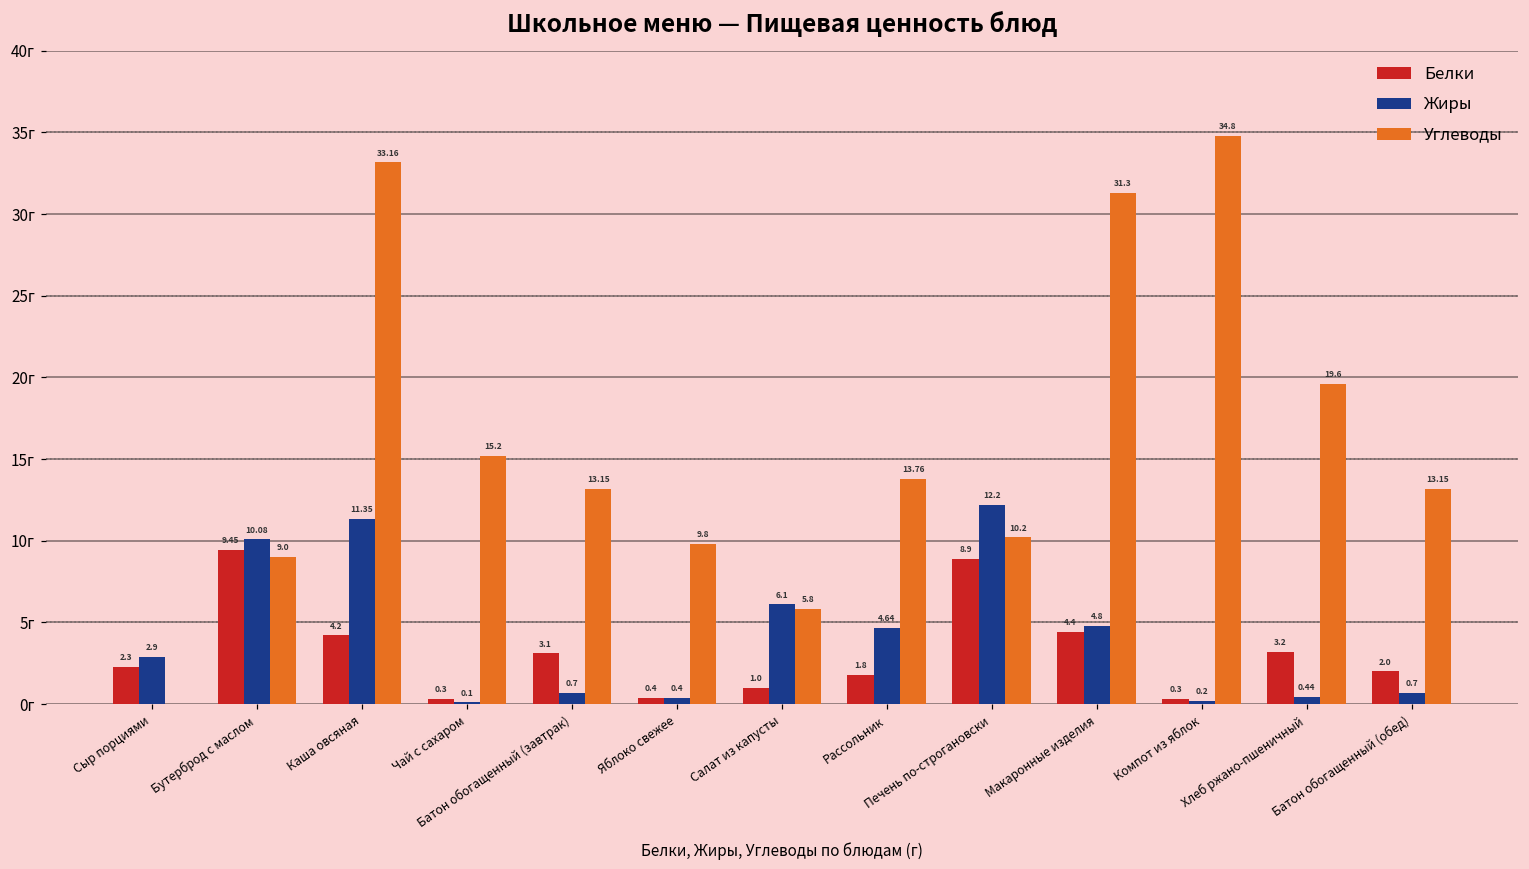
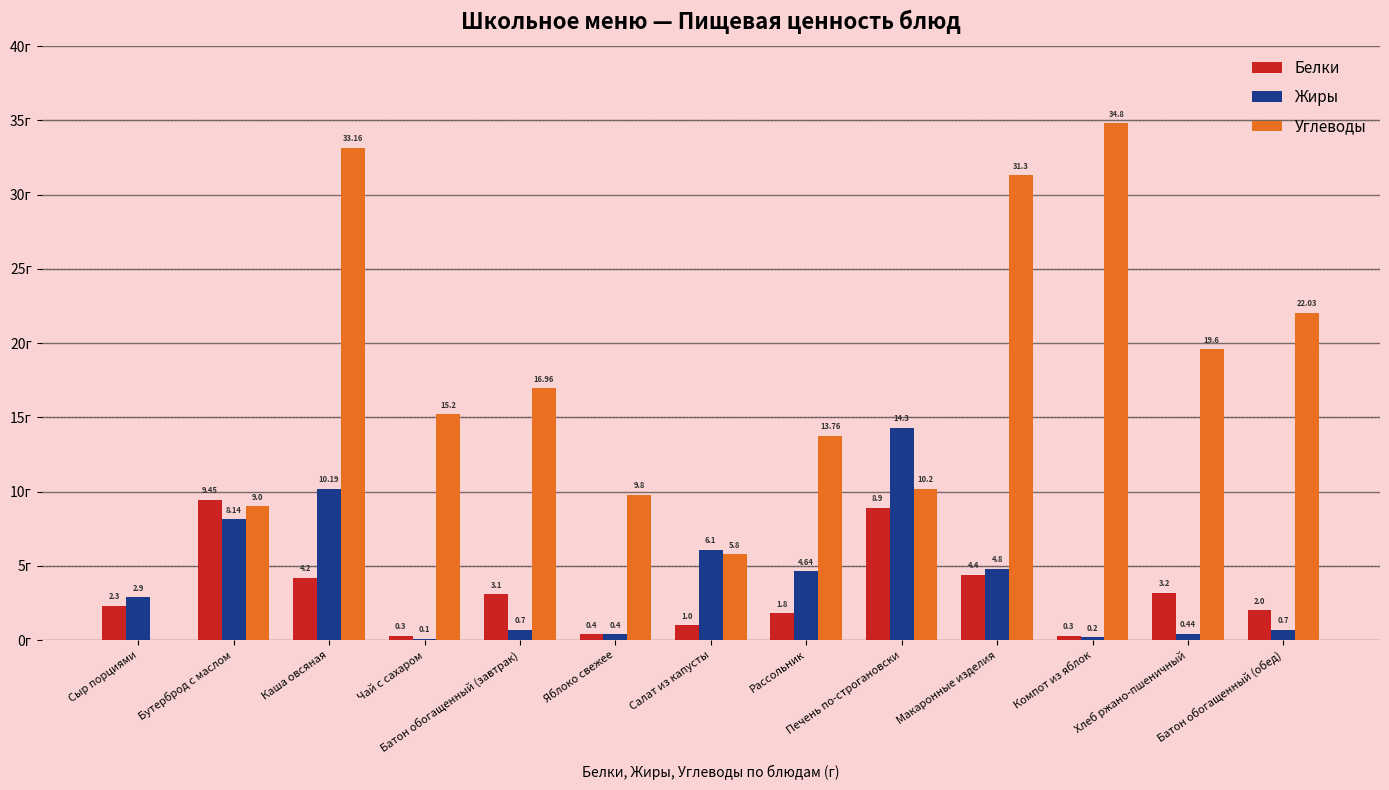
Жиры, Бутерброд с маслом: 10.08 -> 8.14
Жиры, Каша овсяная: 11.35 -> 10.19
Углеводы, Батон обогащенный (завтрак): 13.15 -> 16.96
Жиры, Печень по-строгановски: 12.2 -> 14.3
Углеводы, Батон обогащенный (обед): 13.15 -> 22.03
